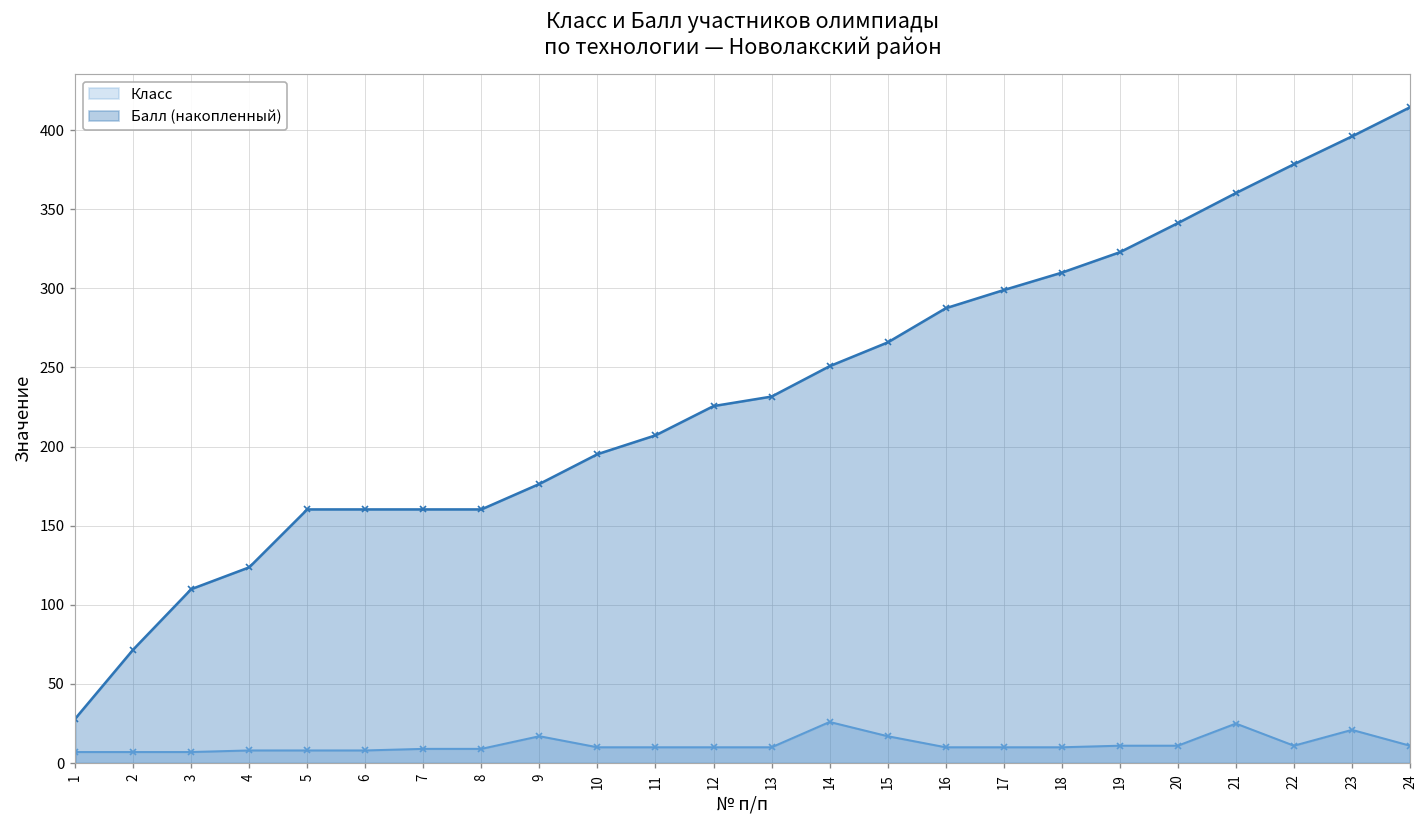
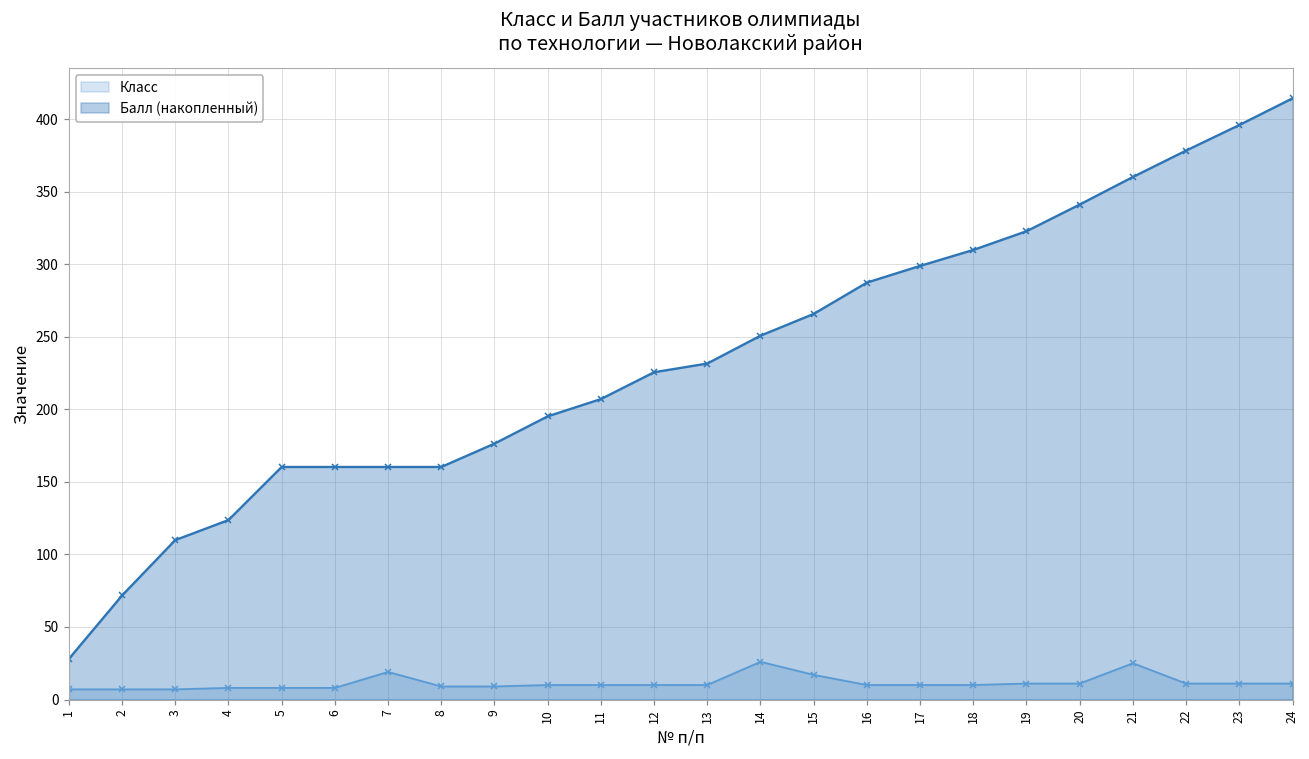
Класс, 7: 9 -> 19
Класс, 9: 17 -> 9
Класс, 23: 21 -> 11
